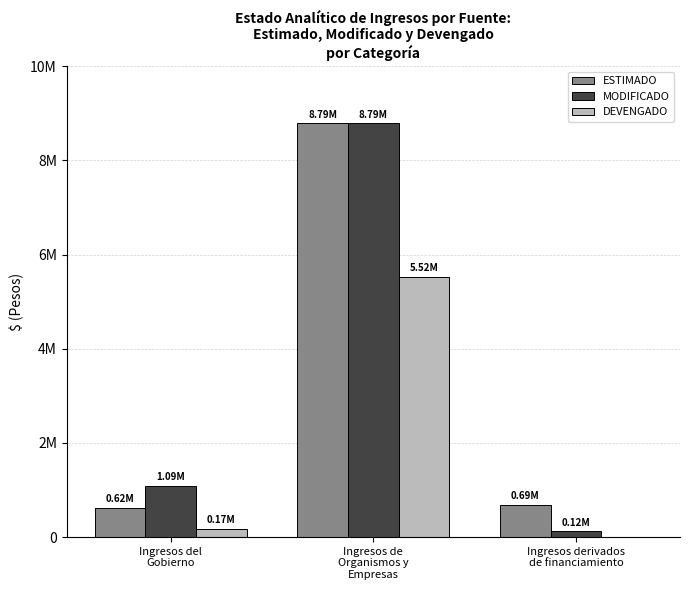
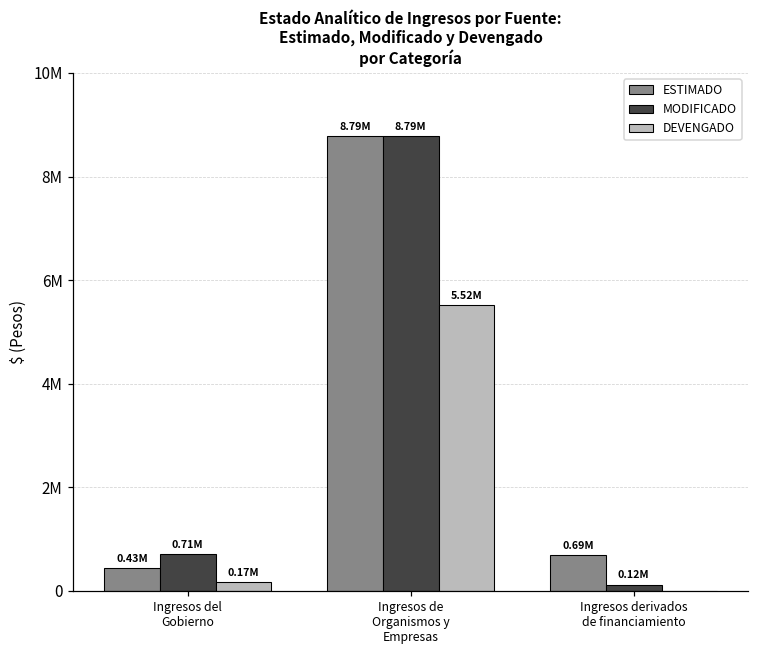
ESTIMADO, Ingresos del Gobierno: 0.62M -> 0.43M
MODIFICADO, Ingresos del Gobierno: 1.09M -> 0.71M
